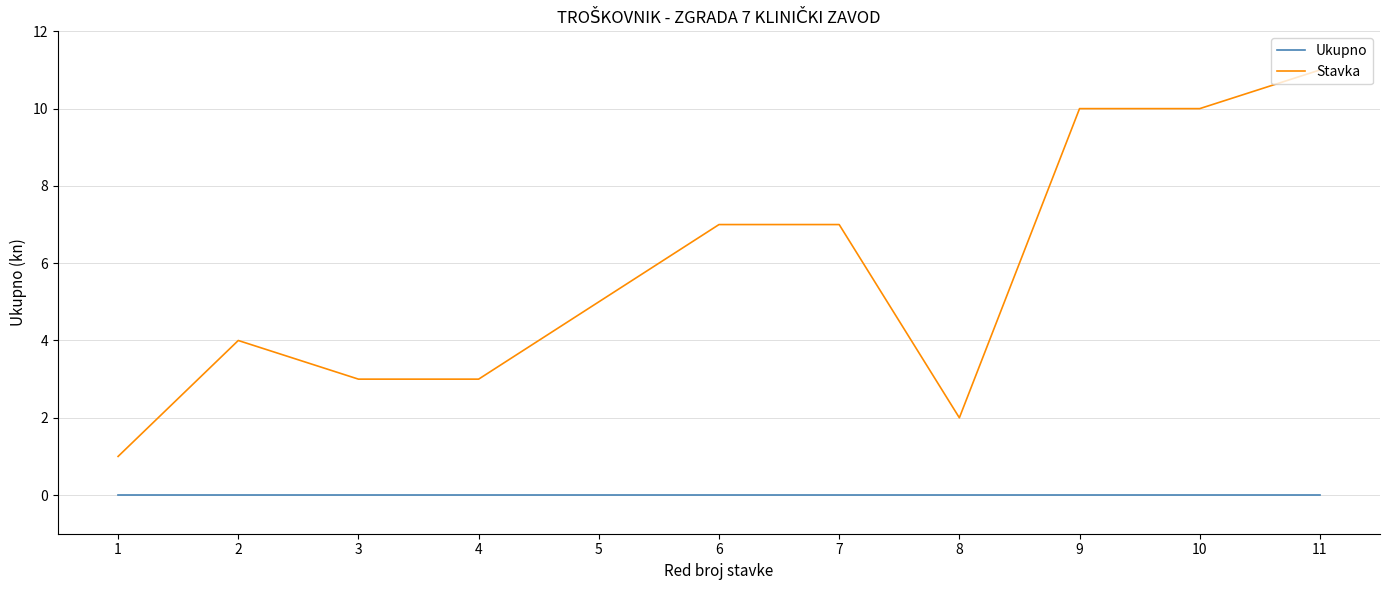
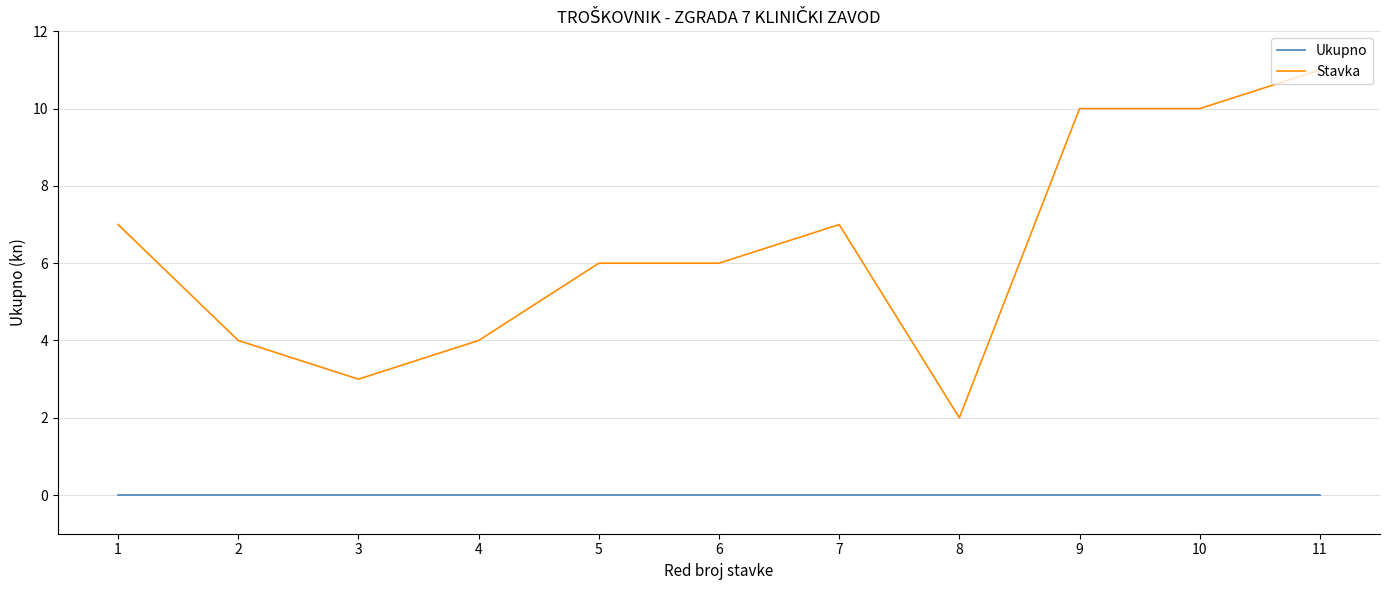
Stavka, 1: 1 -> 7
Stavka, 4: 3 -> 4
Stavka, 5: 5 -> 6
Stavka, 6: 7 -> 6
